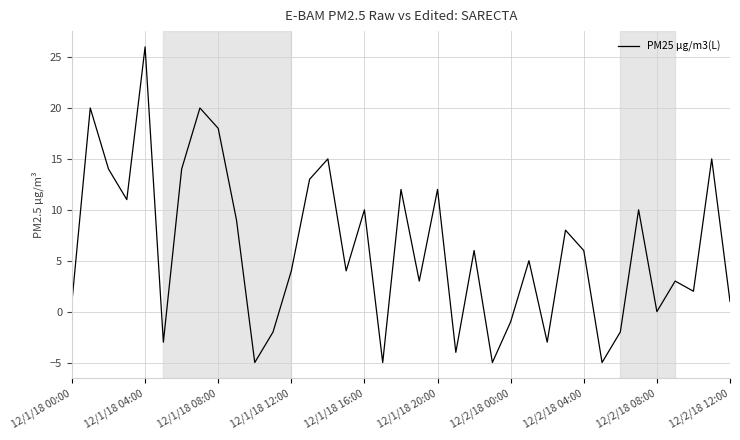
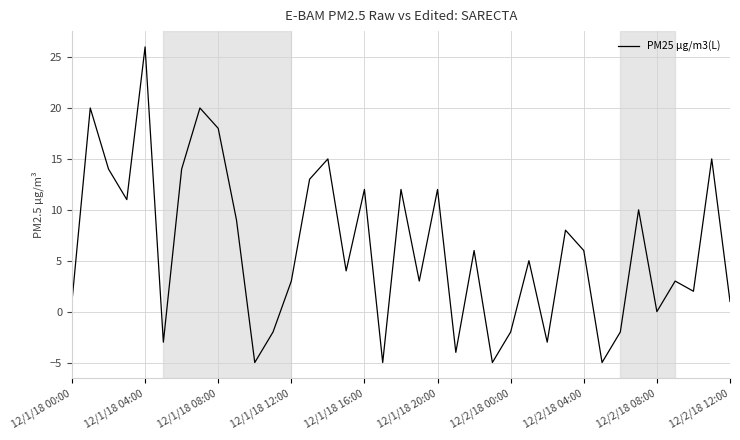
12/1/18 12:00: 4 -> 3
12/1/18 16:00: 10 -> 12
12/2/18 00:00: -1 -> -2
